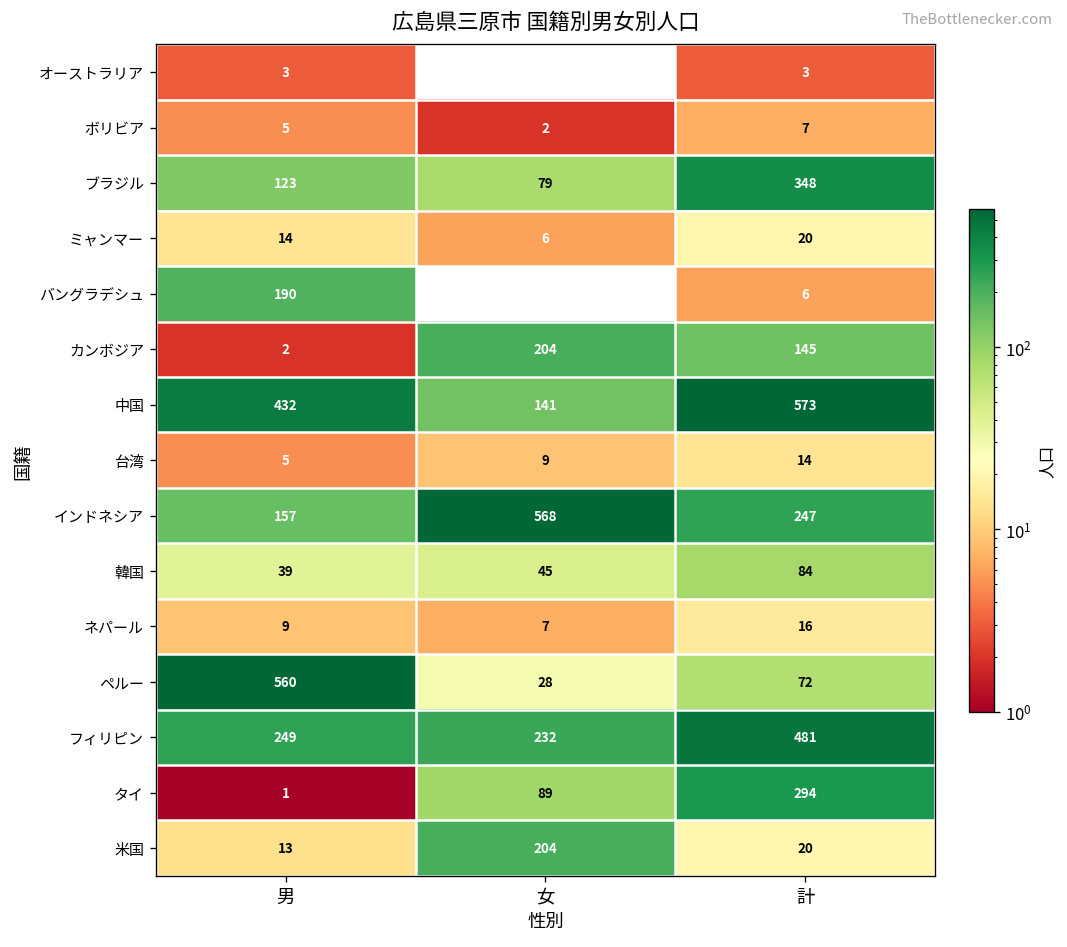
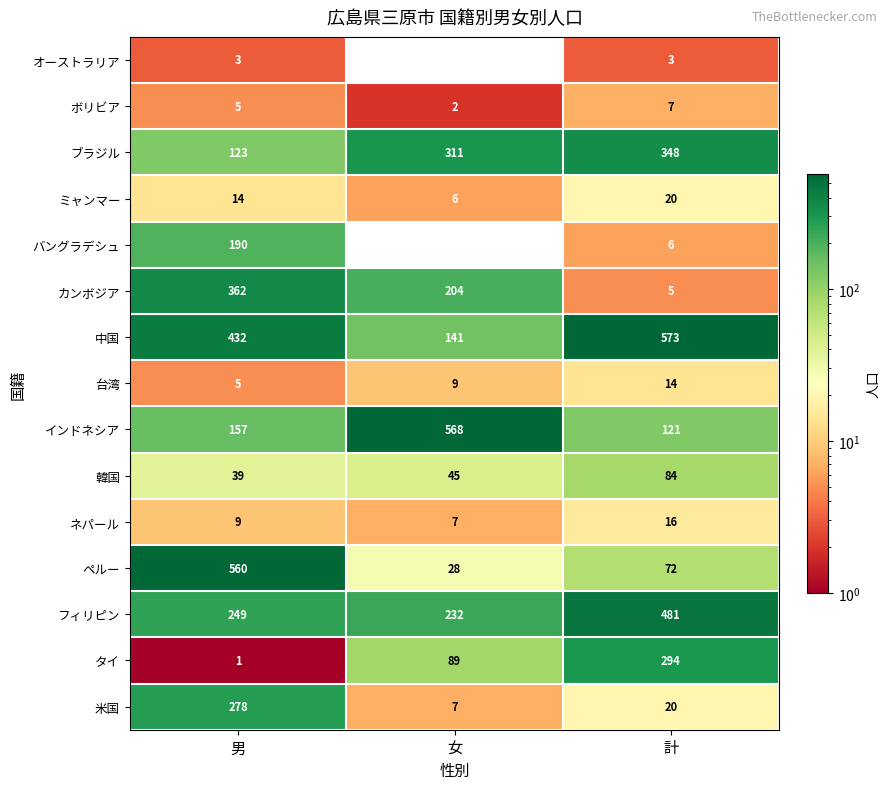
ブラジル, 女: 79 -> 311
カンボジア, 男: 2 -> 362
カンボジア, 計: 145 -> 5
インドネシア, 計: 247 -> 121
米国, 男: 13 -> 278
米国, 女: 204 -> 7
